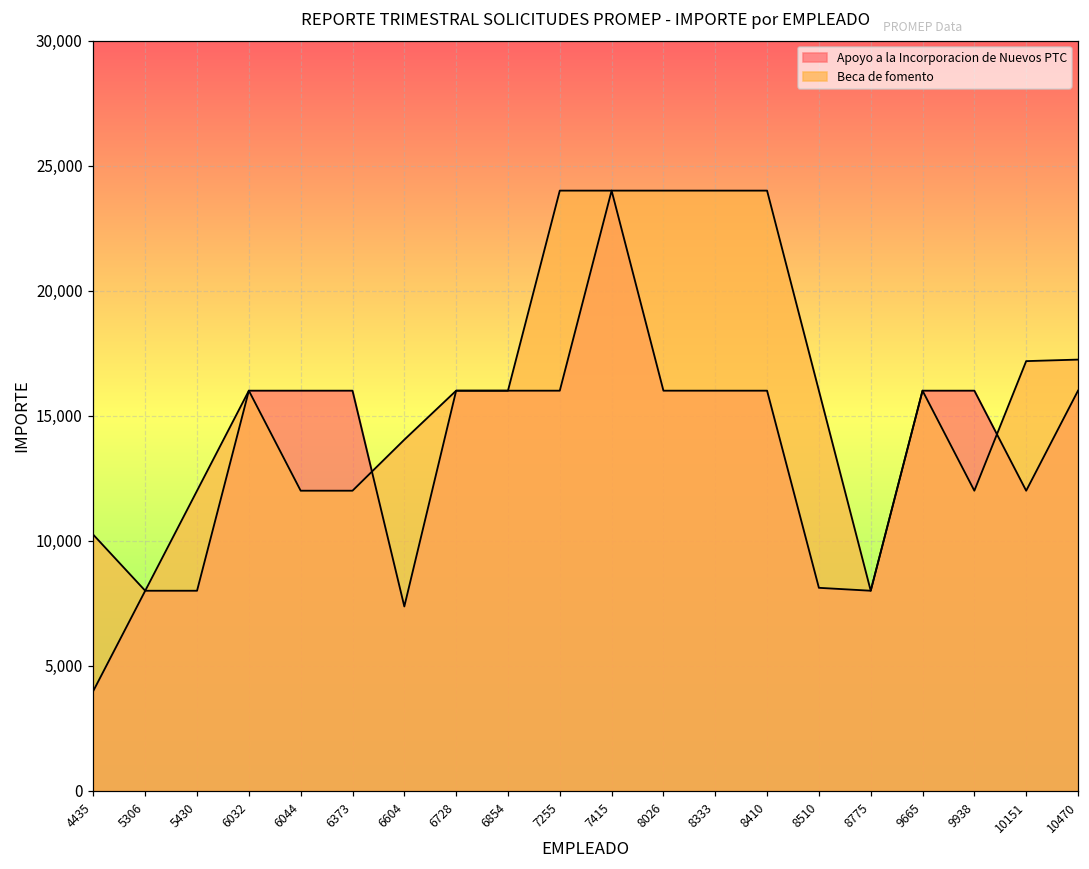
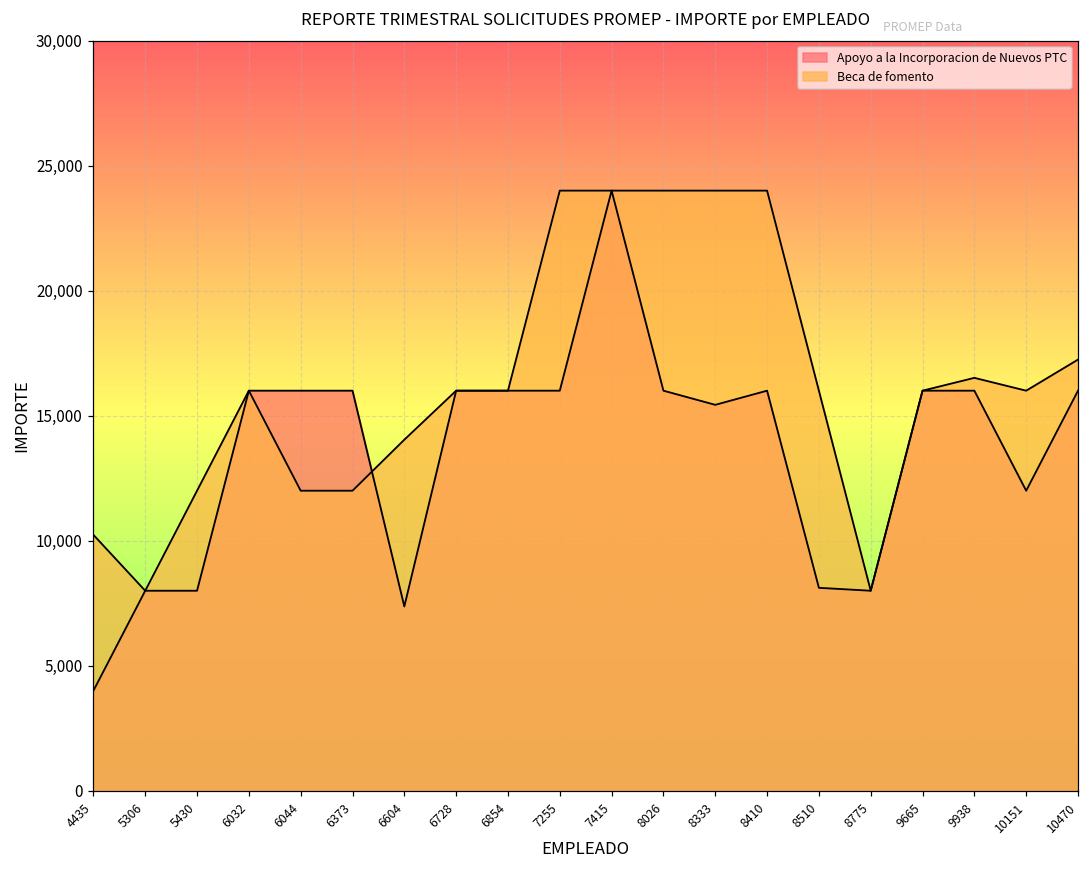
Apoyo a la Incorporacion de Nuevos PTC, 8333: 16,000 -> 15,400
Beca de fomento, 9938: 12,000 -> 16,500
Beca de fomento, 10151: 17,200 -> 16,000
